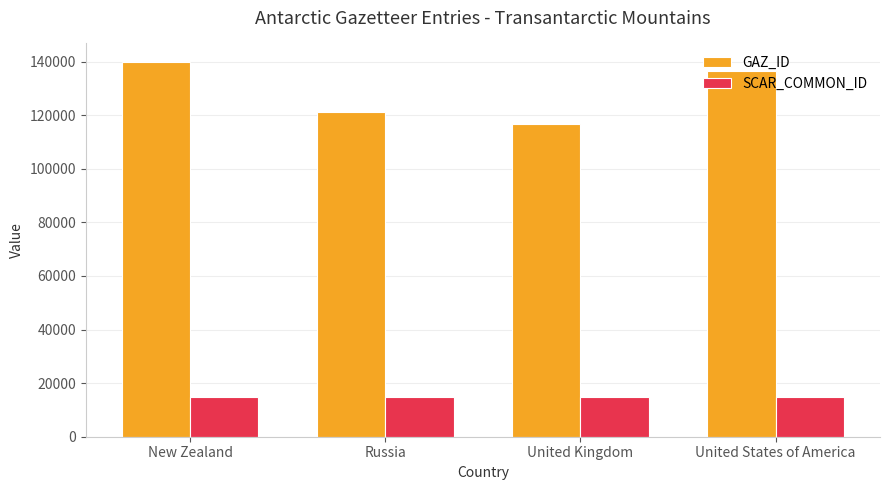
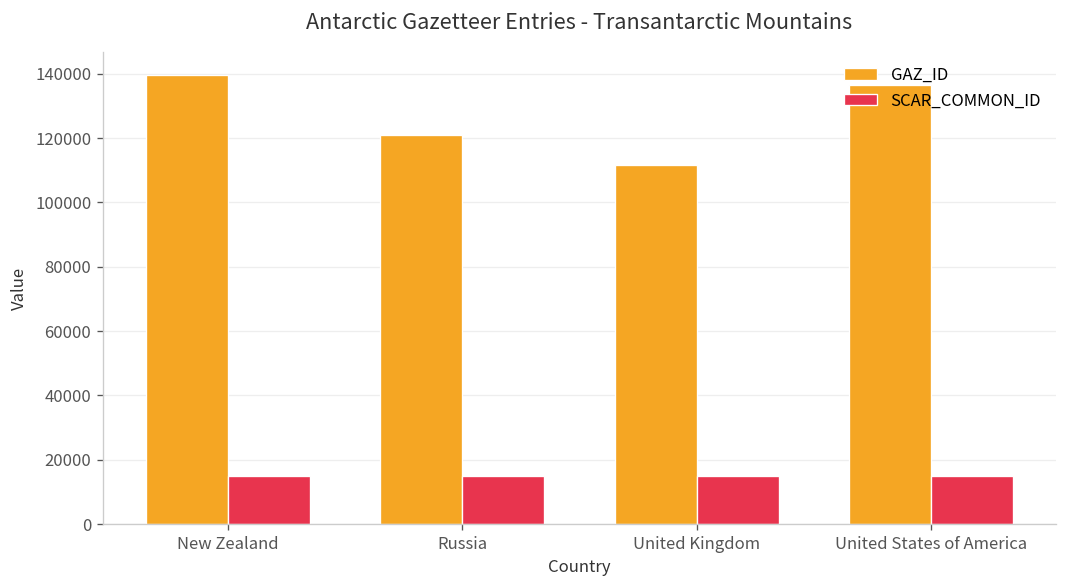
GAZ_ID, United Kingdom: 117000 -> 112000
